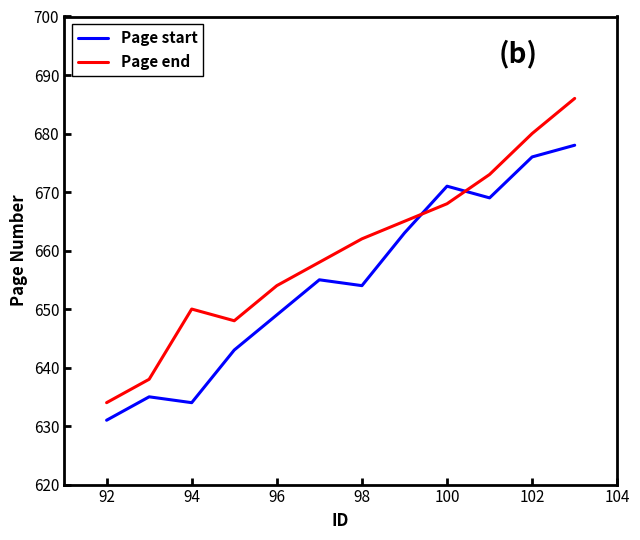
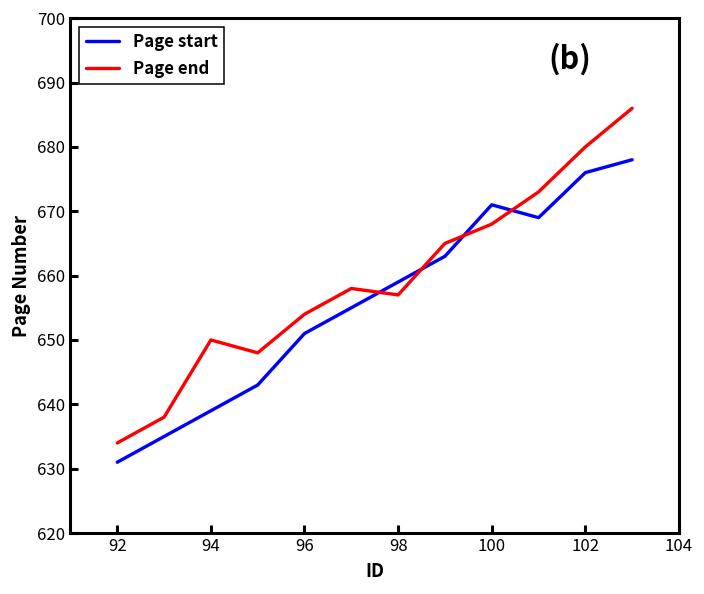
Page start, 94: 634 -> 639
Page start, 96: 649 -> 651
Page start, 98: 654 -> 659
Page end, 98: 662 -> 657
